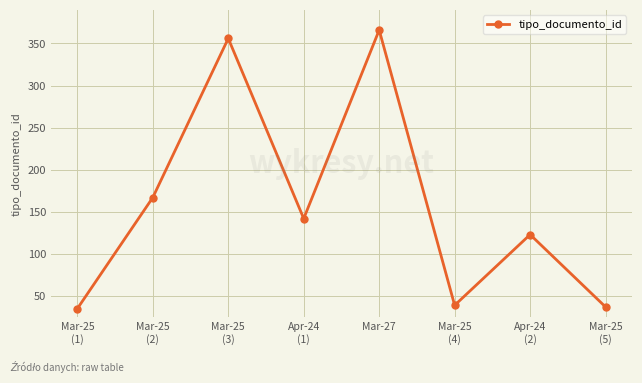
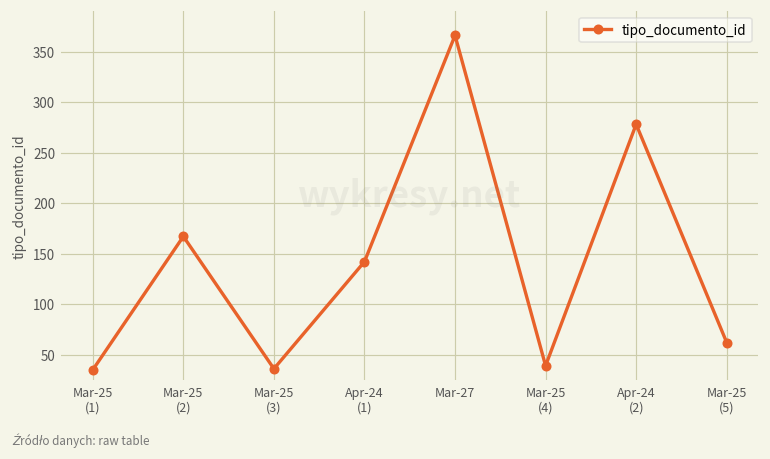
Mar-25 (3): 360 -> 40
Apr-24 (2): 120 -> 280
Mar-25 (5): 40 -> 60
